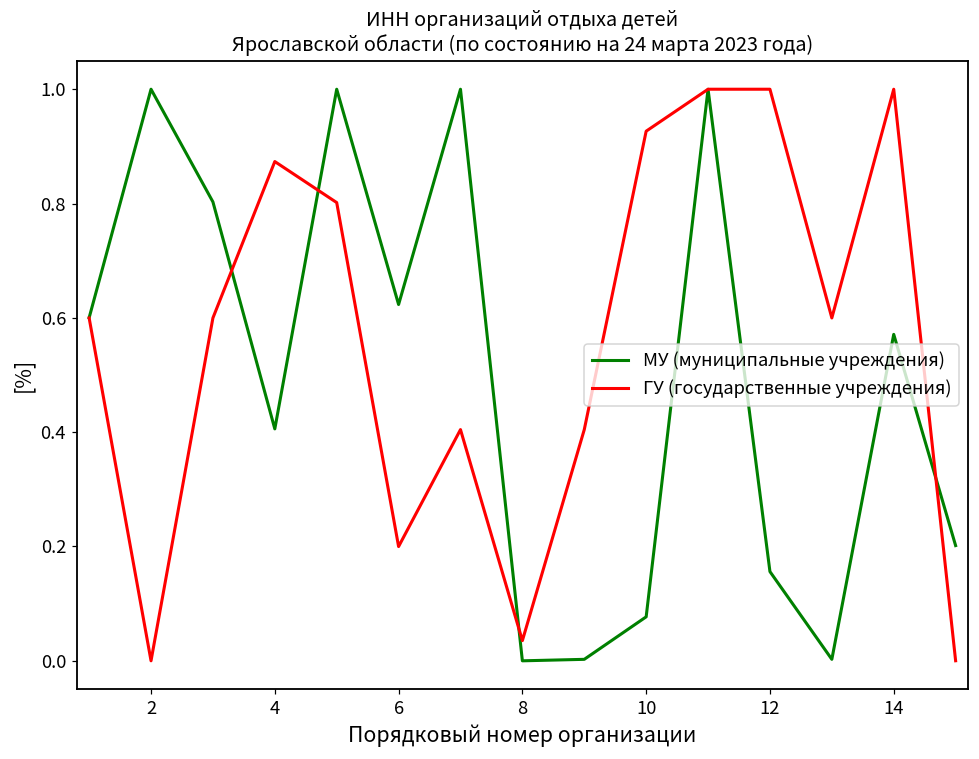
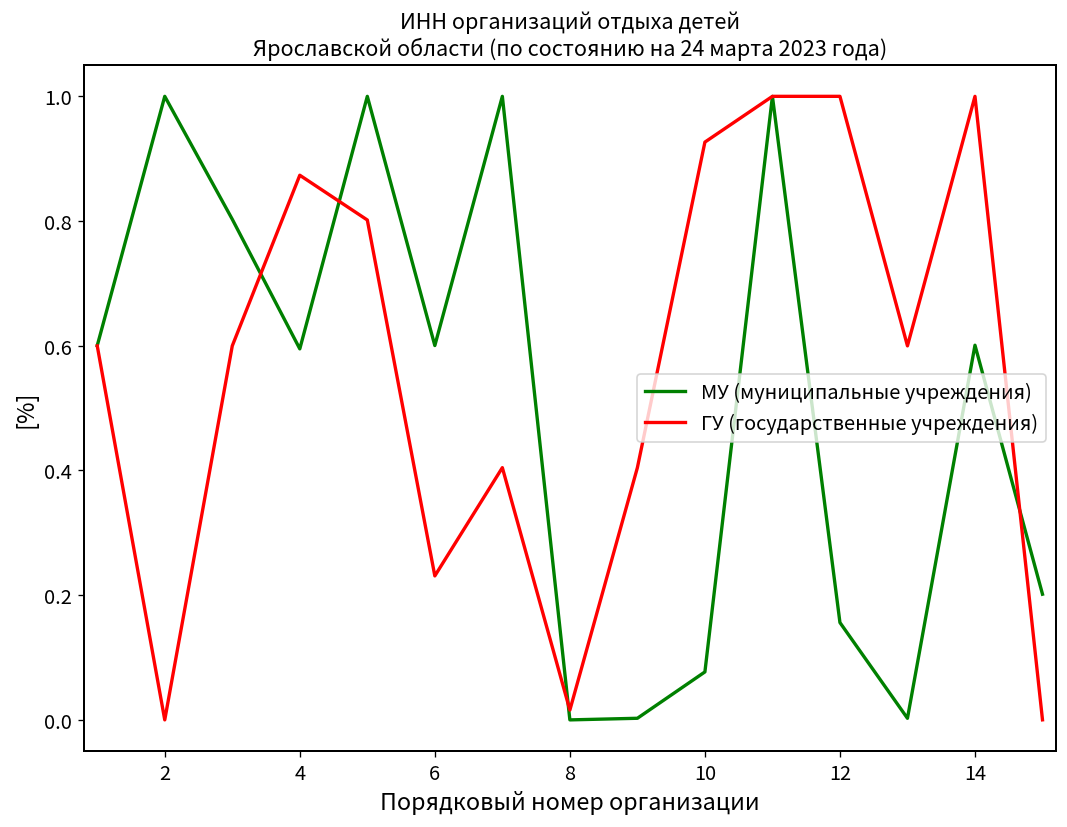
МУ (муниципальные учреждения), 4: 0.41 -> 0.60
МУ (муниципальные учреждения), 6: 0.62 -> 0.60
ГУ (государственные учреждения), 6: 0.20 -> 0.23
ГУ (государственные учреждения), 8: 0.04 -> 0.02
МУ (муниципальные учреждения), 14: 0.57 -> 0.60
